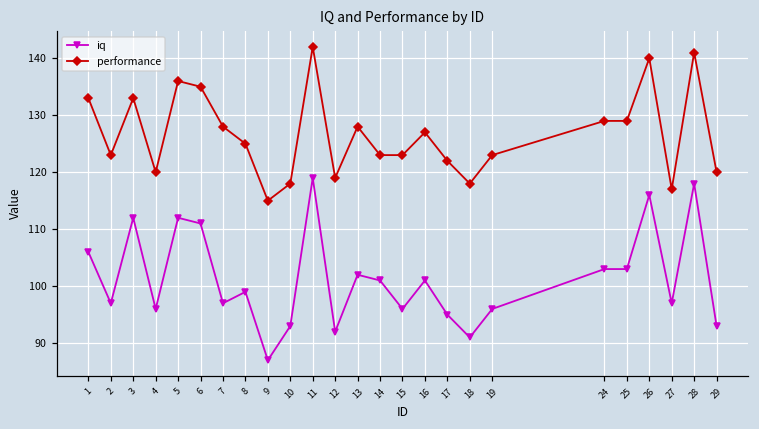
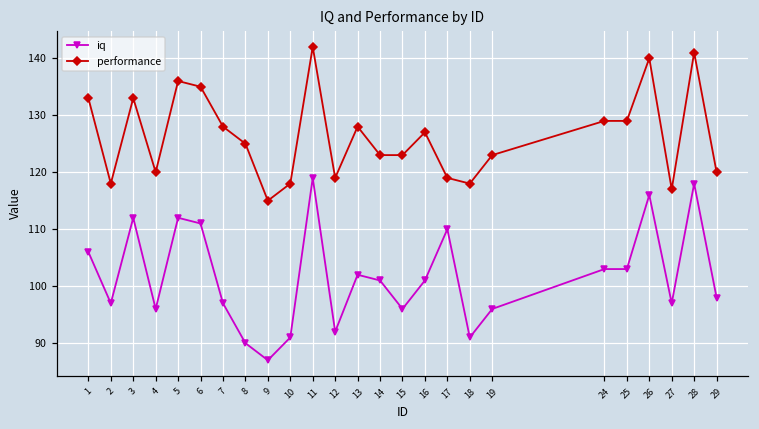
performance, 2: 123 -> 118
iq, 8: 99 -> 90
iq, 10: 93 -> 91
iq, 17: 95 -> 110
performance, 17: 122 -> 119
iq, 29: 93 -> 98
